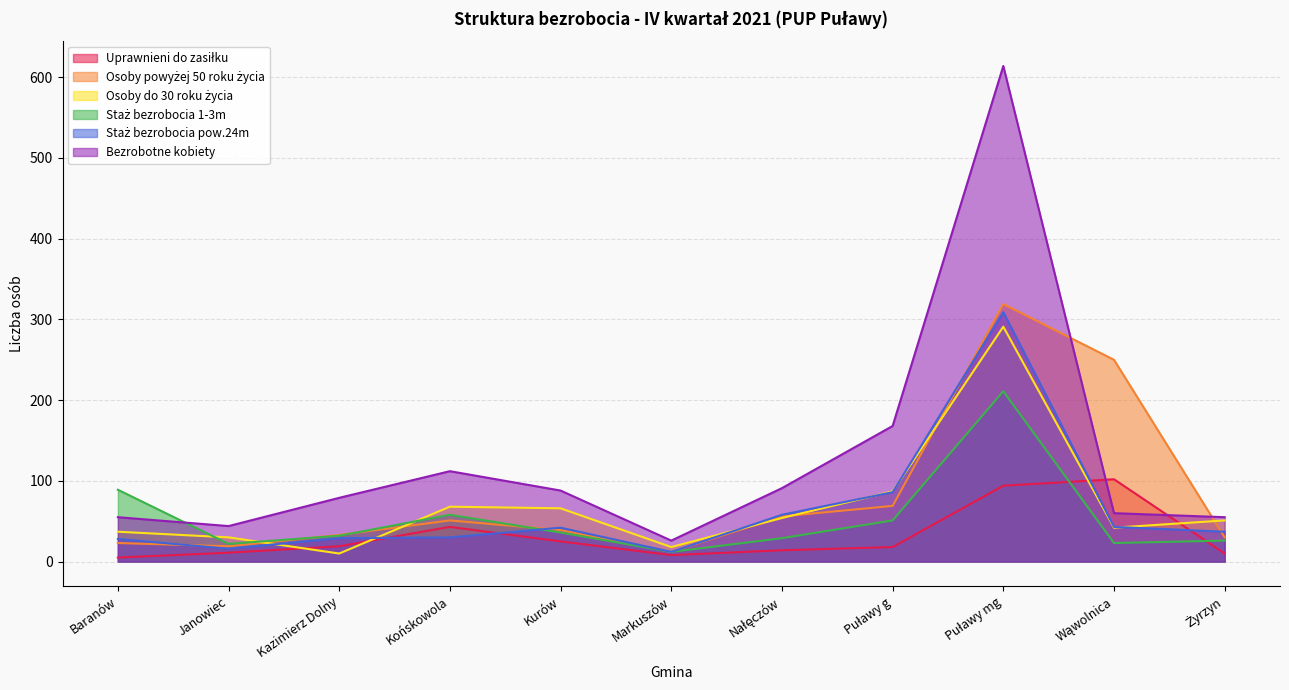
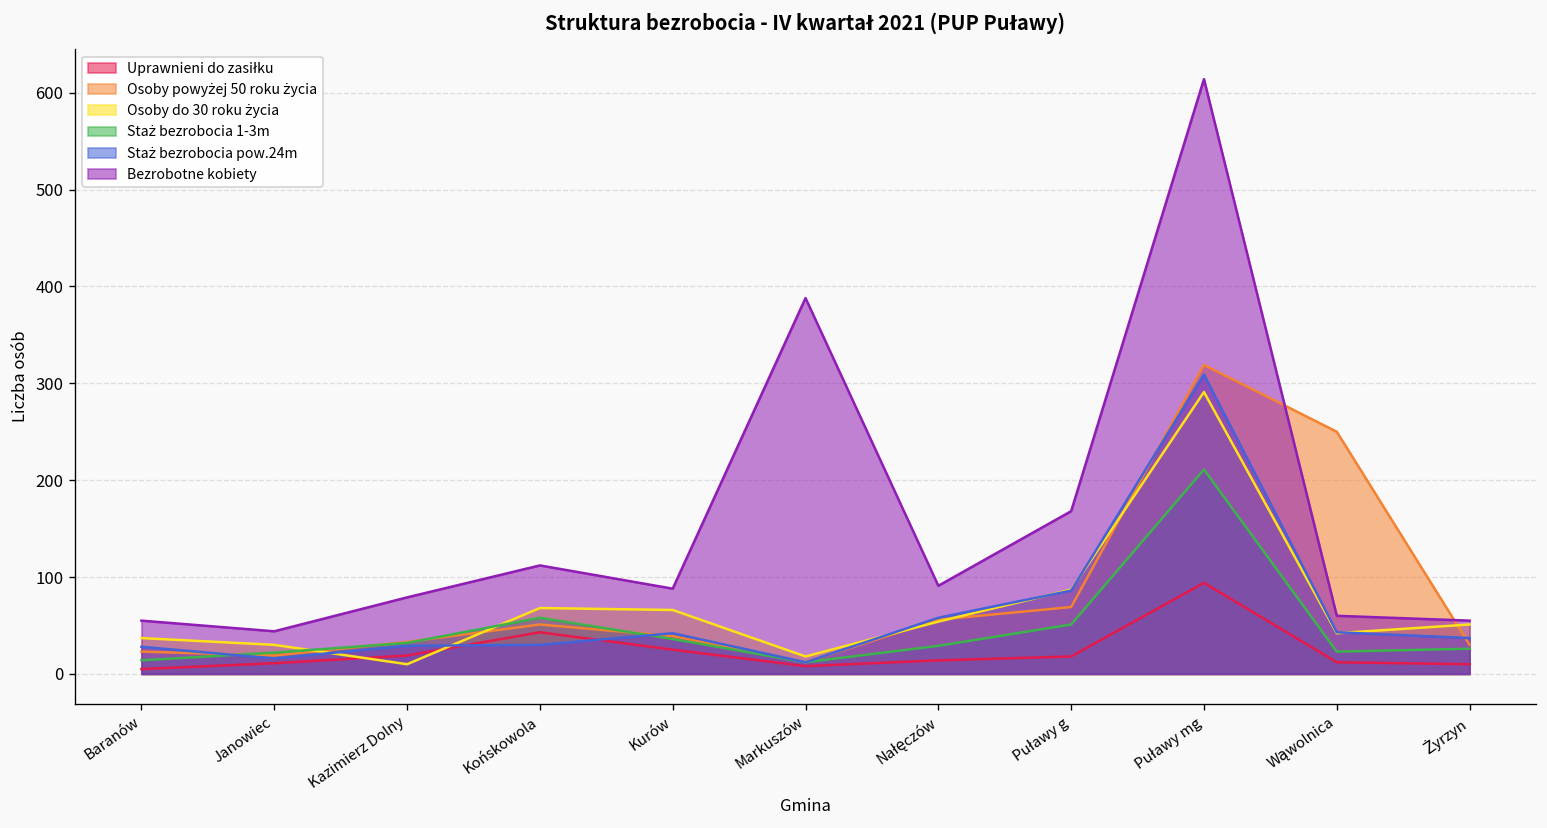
Staż bezrobocia 1-3m, Baranów: 90 -> 10
Bezrobotne kobiety, Markuszów: 30 -> 390
Uprawnieni do zasiłku, Wąwolnica: 100 -> 10
